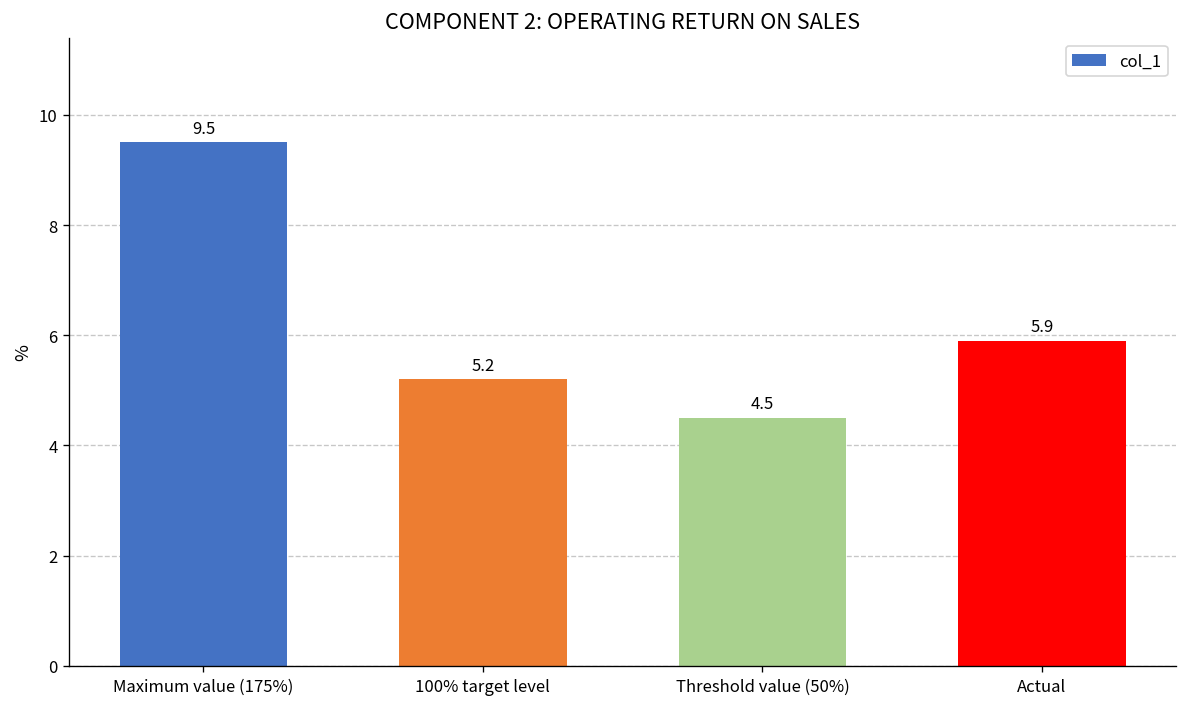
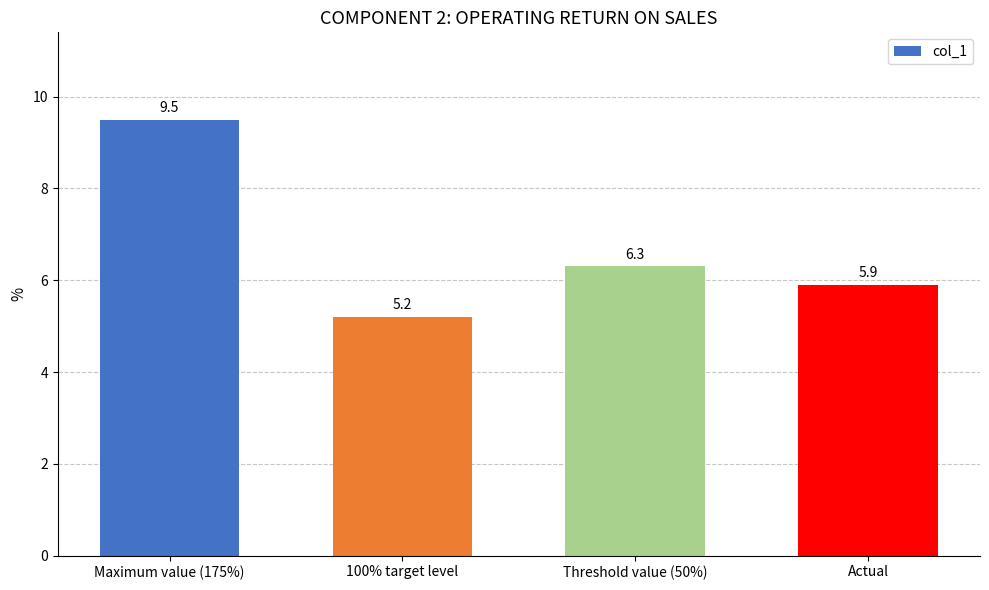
Threshold value (50%): 4.5 -> 6.3
